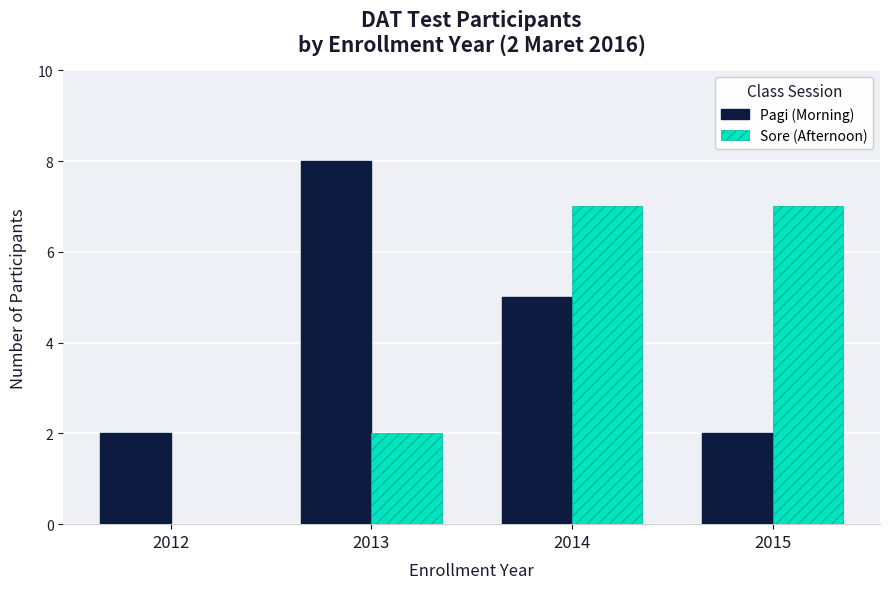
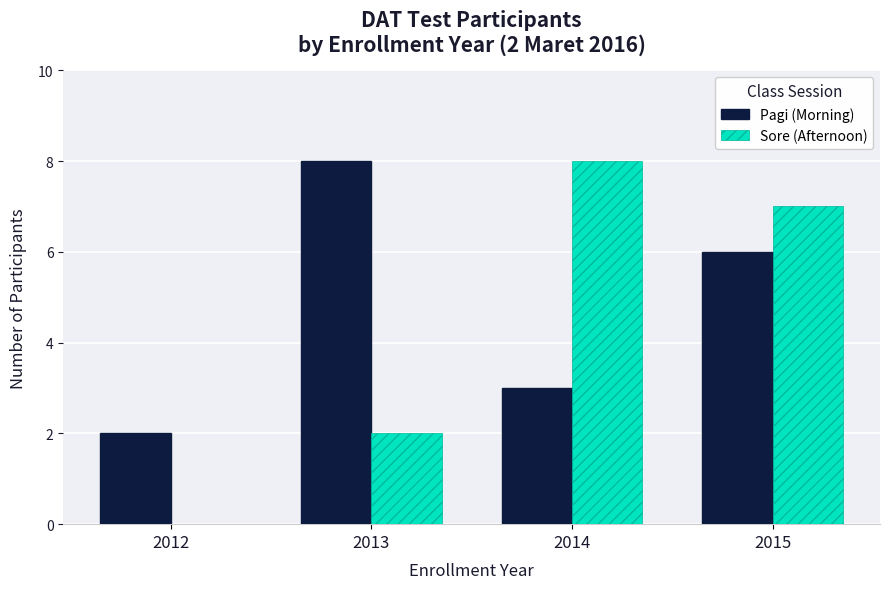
Pagi (Morning), 2014: 5 -> 3
Sore (Afternoon), 2014: 7 -> 8
Pagi (Morning), 2015: 2 -> 6
